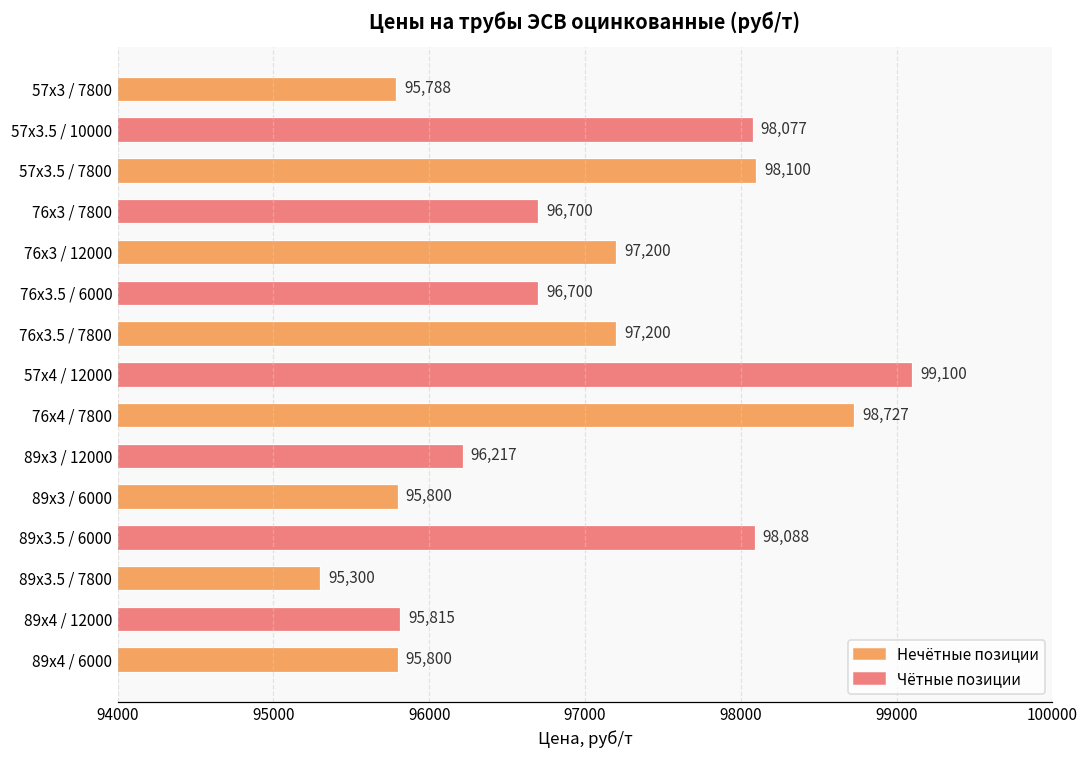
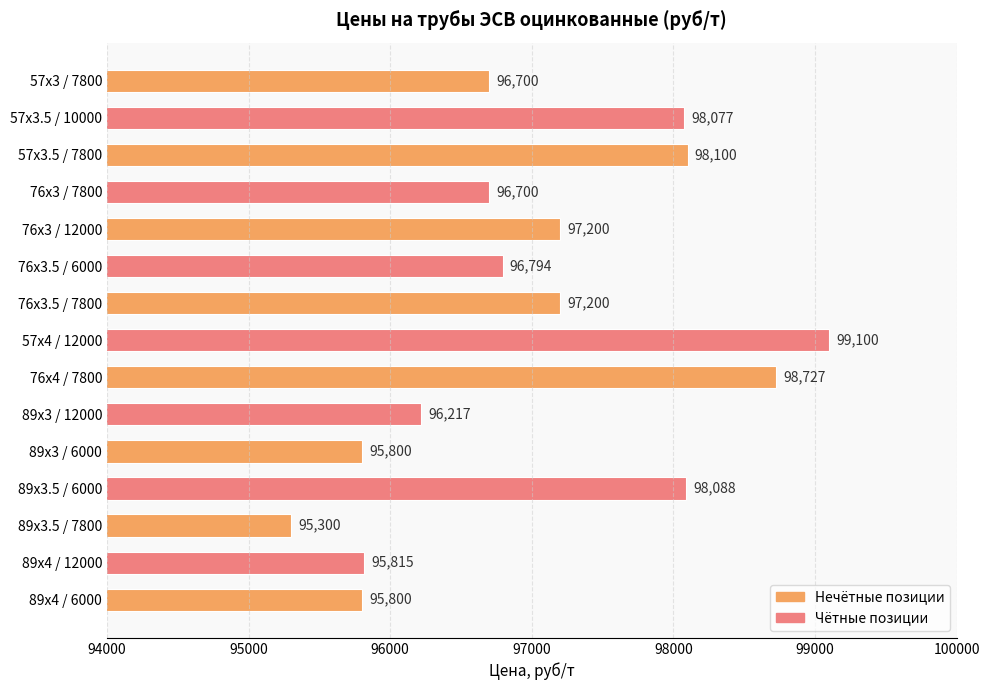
57х3 / 7800: 95,788 -> 96,700
76х3.5 / 6000: 96,700 -> 96,794
